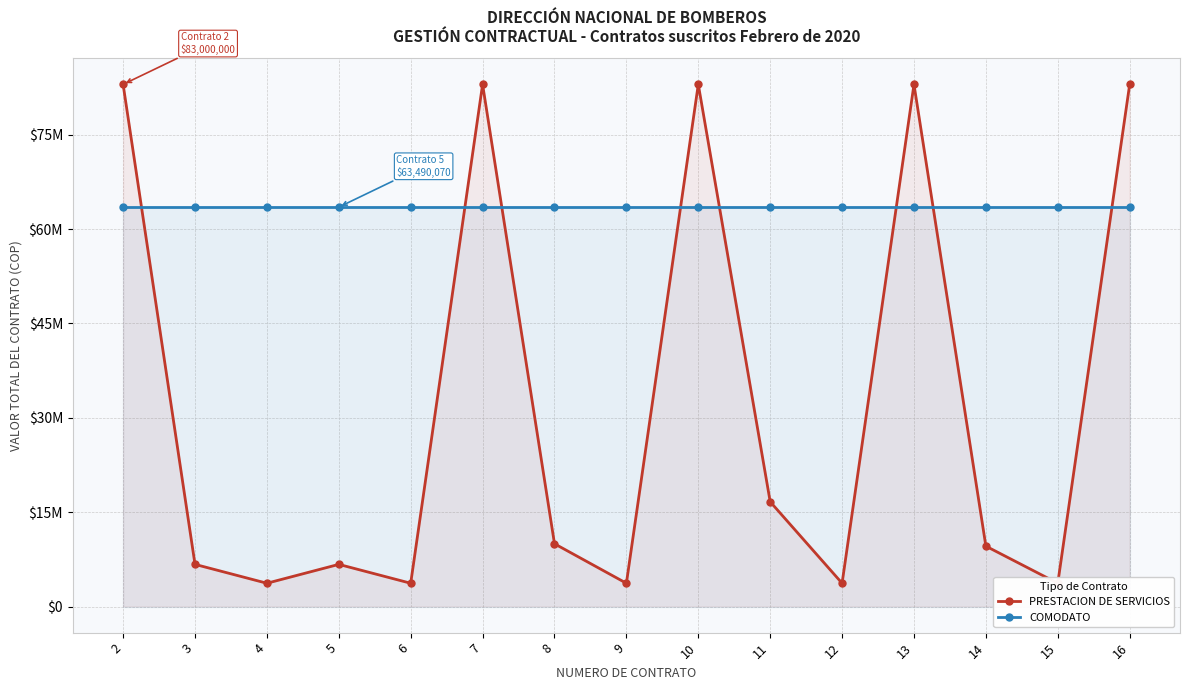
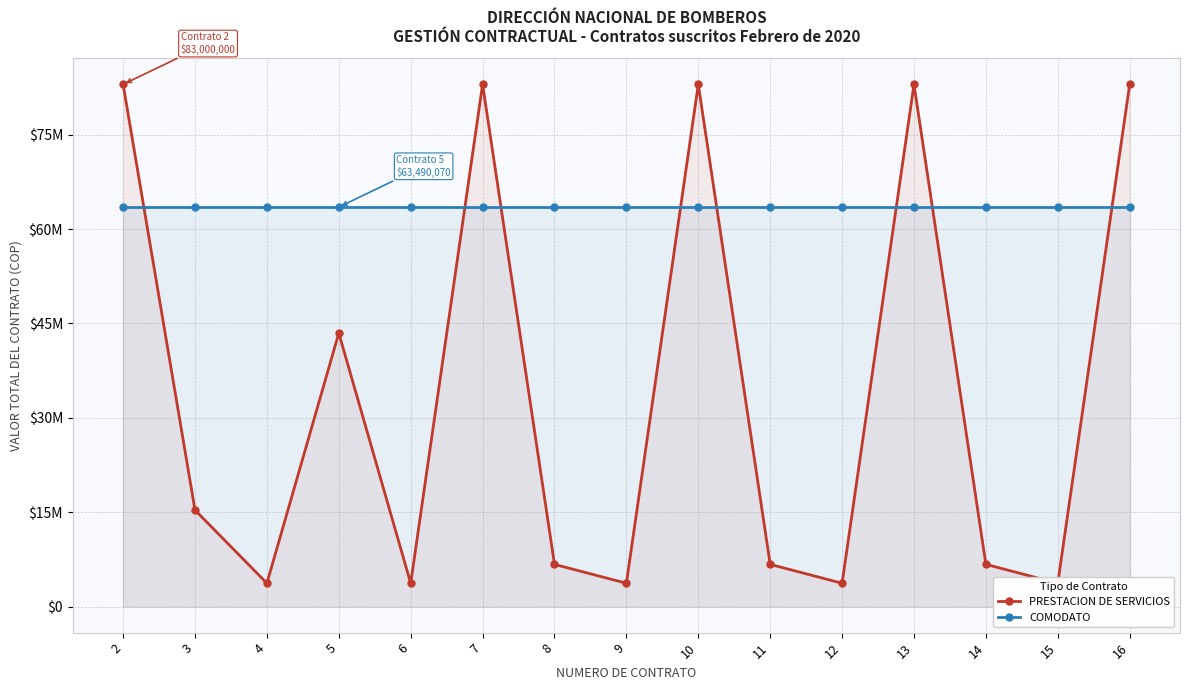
PRESTACION DE SERVICIOS, 3: $7000000 -> $15000000
PRESTACION DE SERVICIOS, 5: $7000000 -> $43000000
PRESTACION DE SERVICIOS, 8: $10000000 -> $7000000
PRESTACION DE SERVICIOS, 11: $17000000 -> $7000000
PRESTACION DE SERVICIOS, 14: $10000000 -> $7000000
